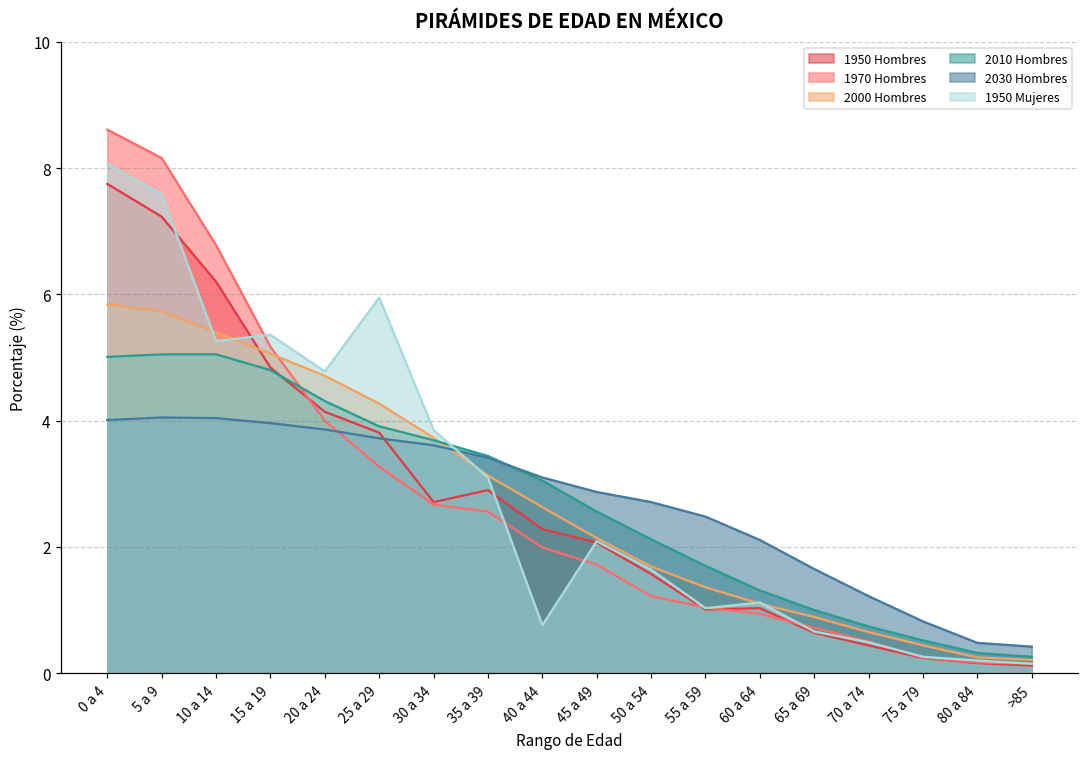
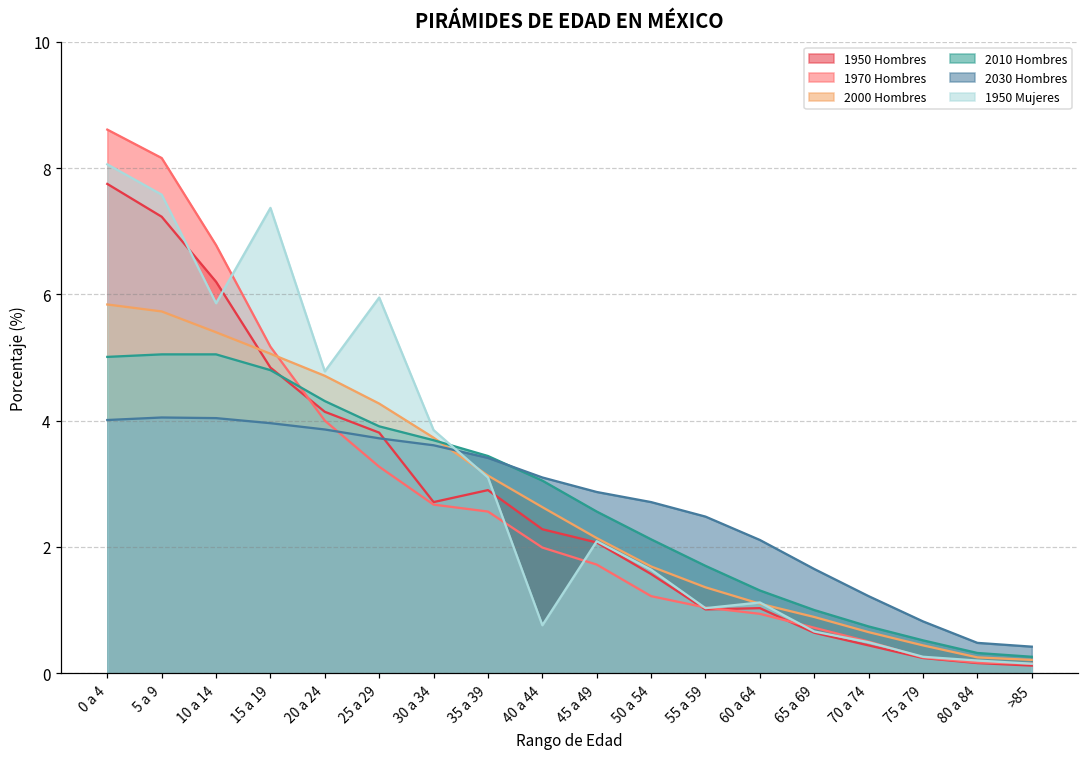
1950 Mujeres, 10 a 14: 5.3 -> 5.9
1950 Mujeres, 15 a 19: 5.4 -> 7.4
